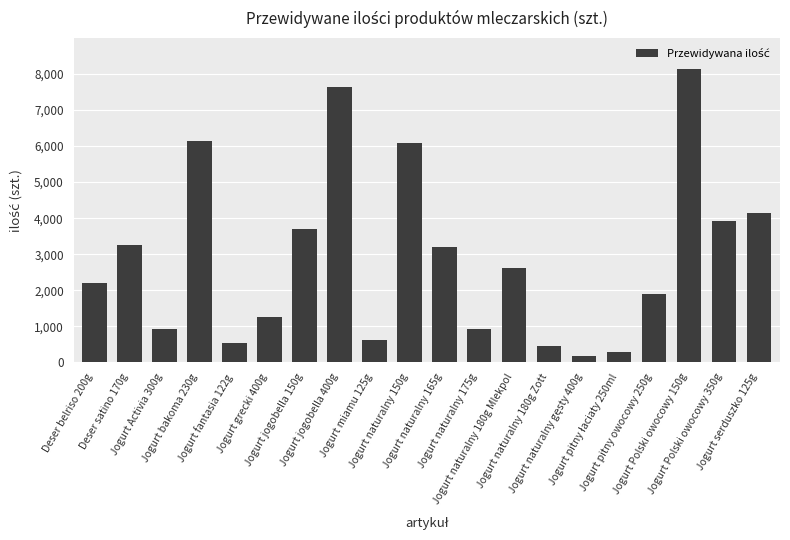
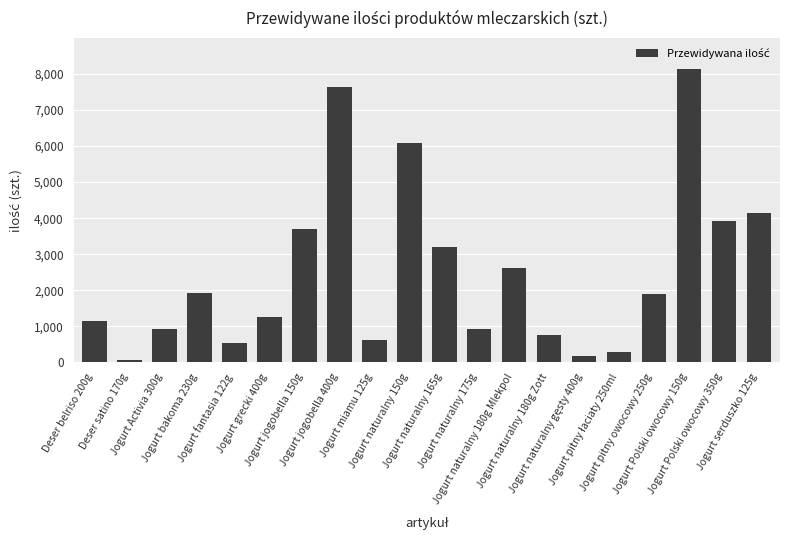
Deser belriso 200g: 2,200 -> 1,100
Deser satino 170g: 3,200 -> 100
Jogurt bakoma 230g: 6,100 -> 1,900
Jogurt naturalny 180g Zott: 400 -> 800
